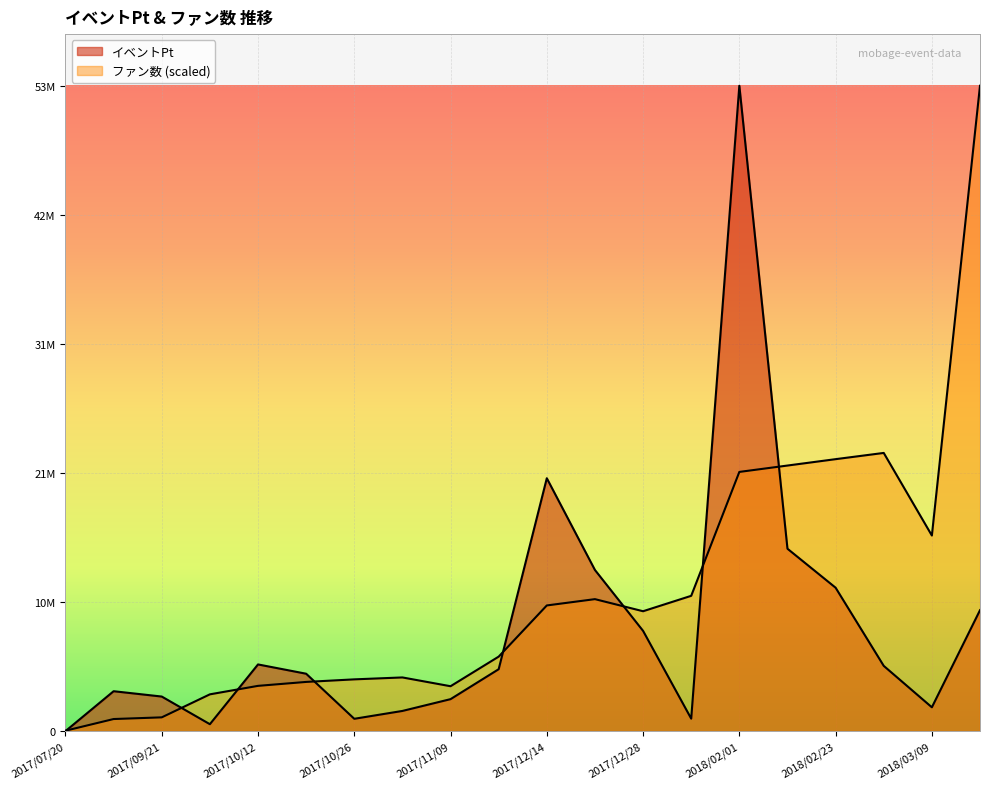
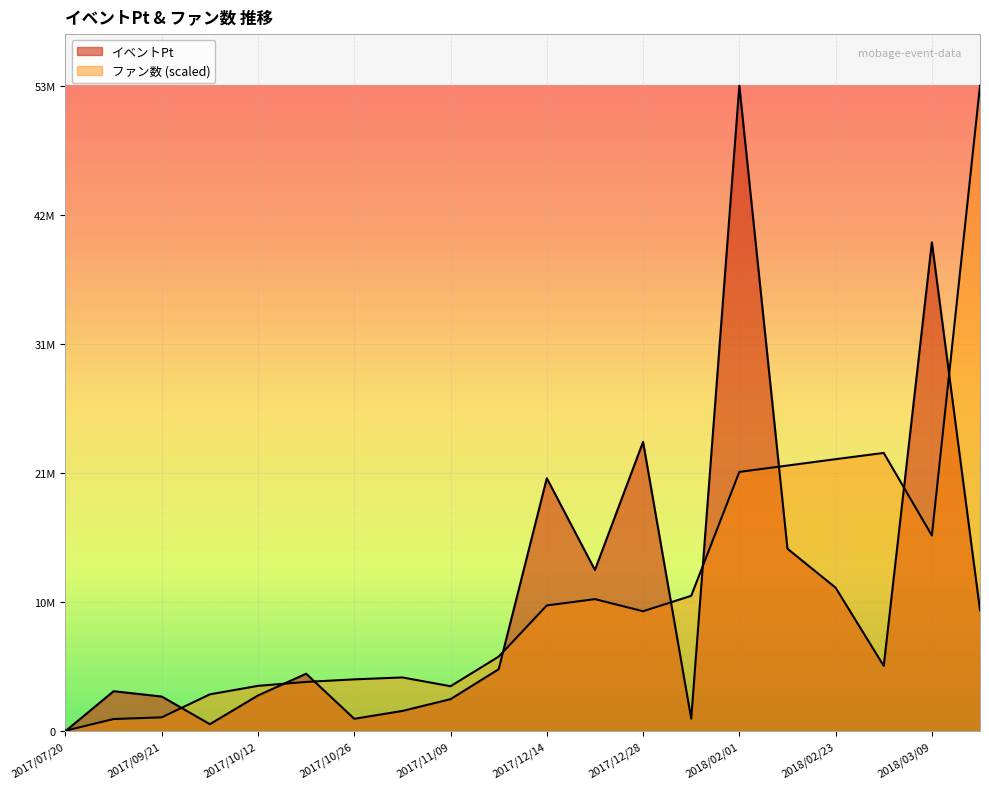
イベントPt, 2017/10/12: 5500000 -> 2900000
イベントPt, 2017/12/28: 8200000 -> 23800000
イベントPt, 2018/03/09: 2000000 -> 40200000
